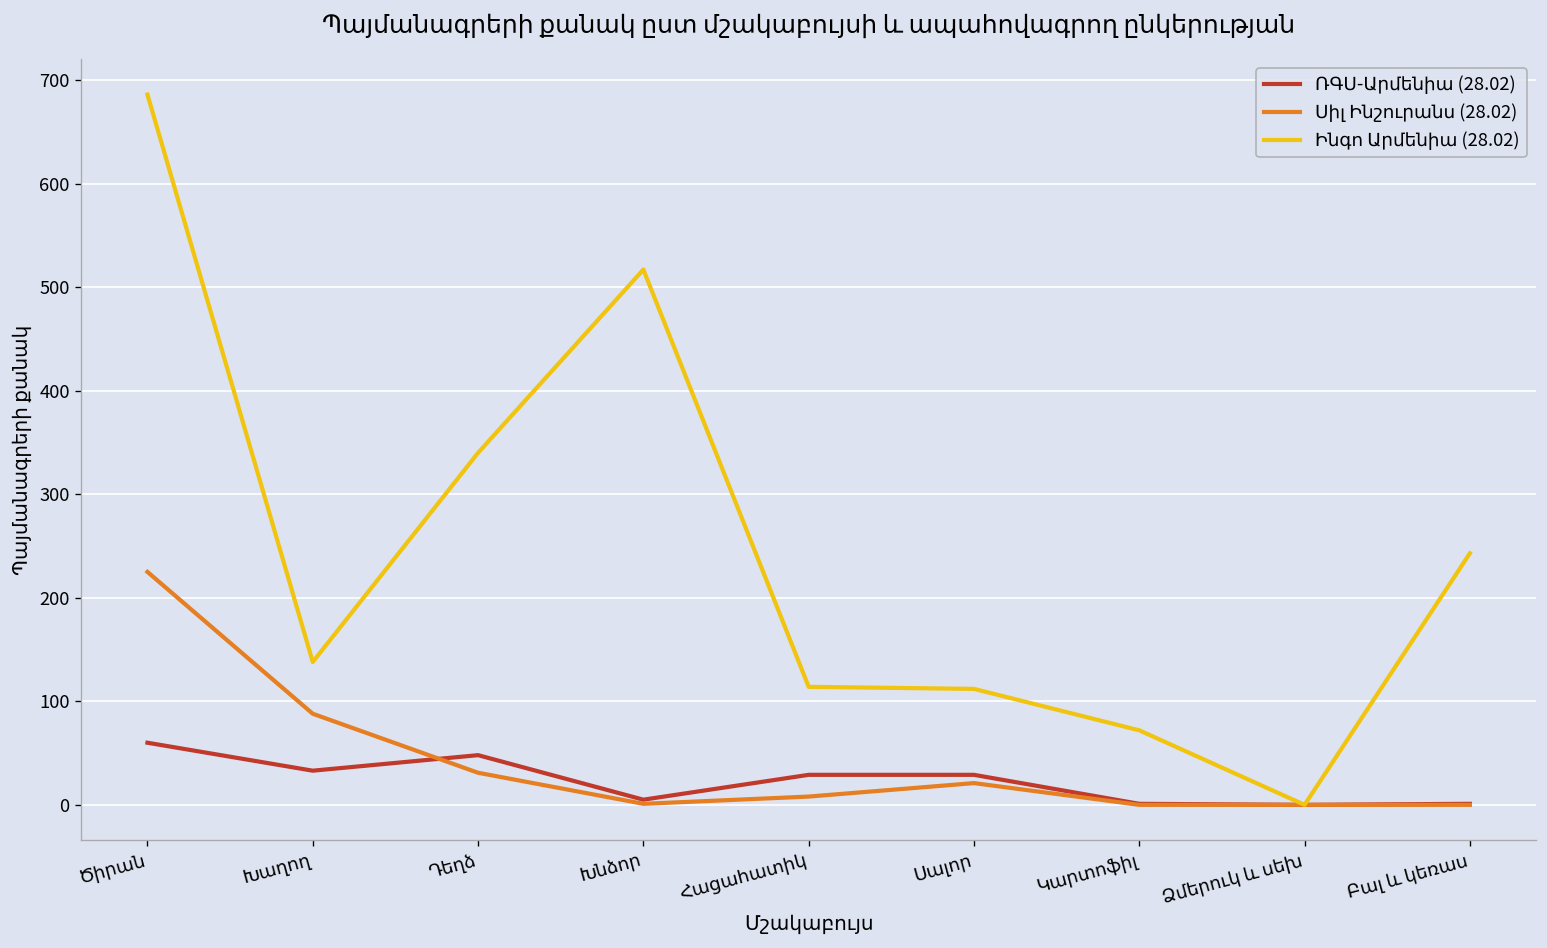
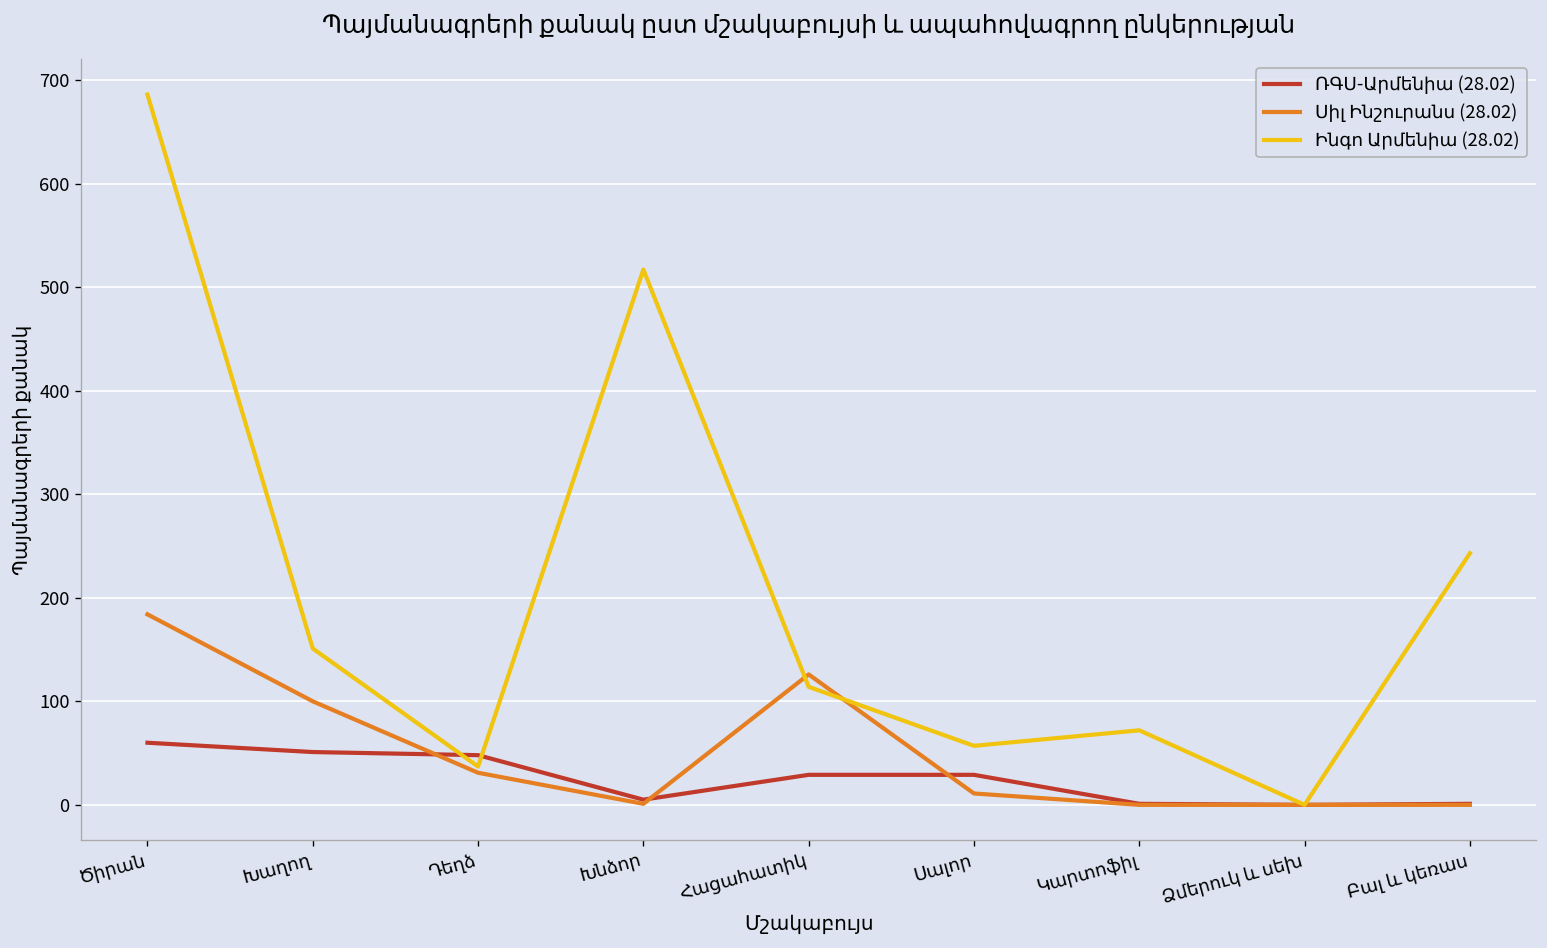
Սիլ Ինշուրանս (28.02), Ծիրան: 230 -> 180
ՌԳՍ-Արմենիա (28.02), Խաղող: 30 -> 50
Սիլ Ինշուրանս (28.02), Խաղող: 90 -> 100
Ինգո Արմենիա (28.02), Խաղող: 140 -> 150
Ինգո Արմենիա (28.02), Դեղձ: 340 -> 40
Սիլ Ինշուրանս (28.02), Հացահատիկ: 10 -> 130
Սիլ Ինշուրանս (28.02), Սալոր: 20 -> 10
Ինգո Արմենիա (28.02), Սալոր: 110 -> 60
